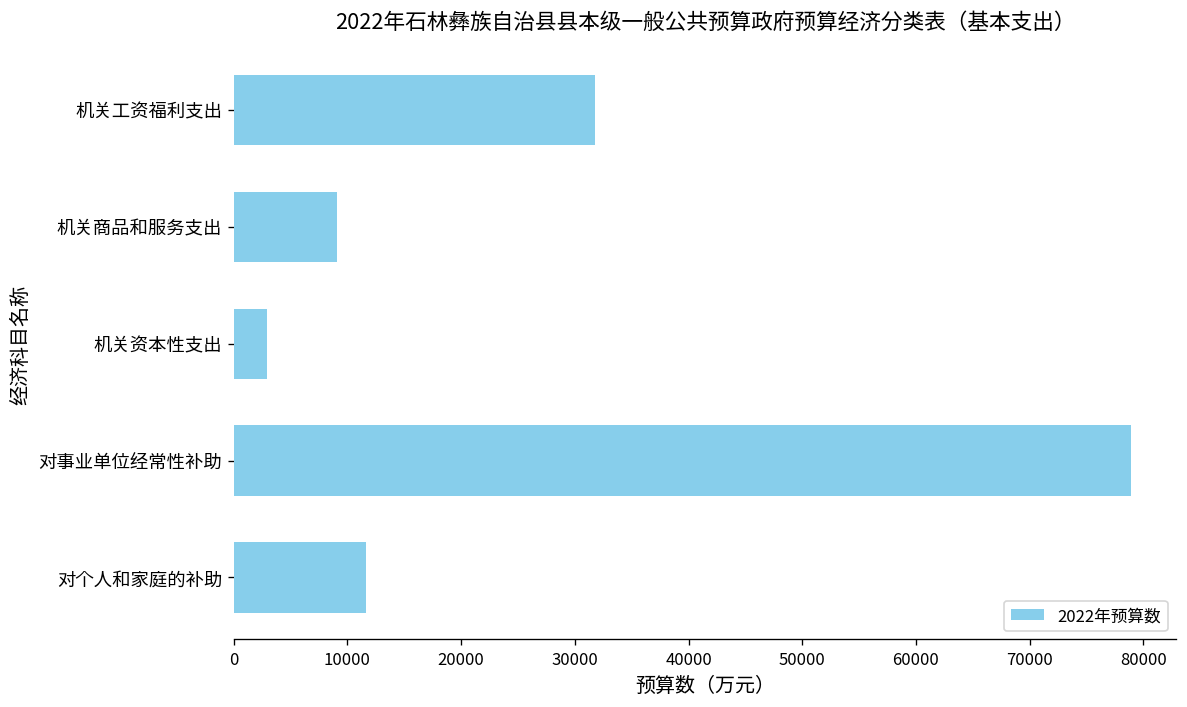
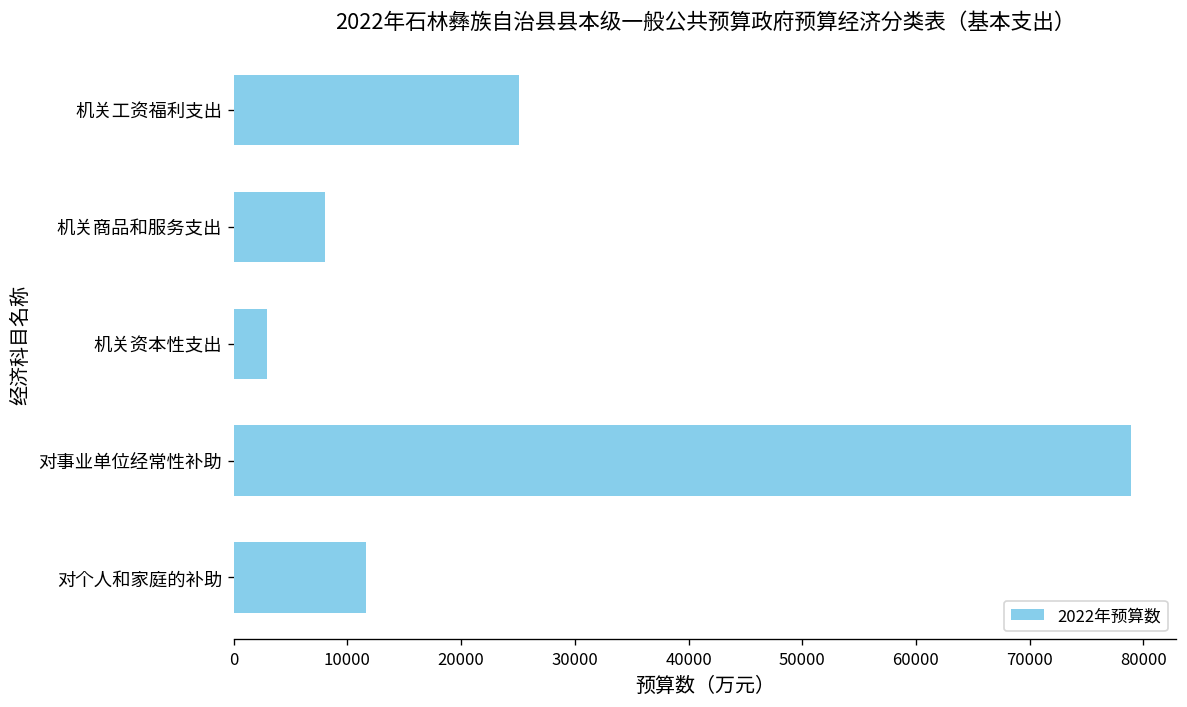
机关工资福利支出: 32000 -> 25000
机关商品和服务支出: 9000 -> 8000
